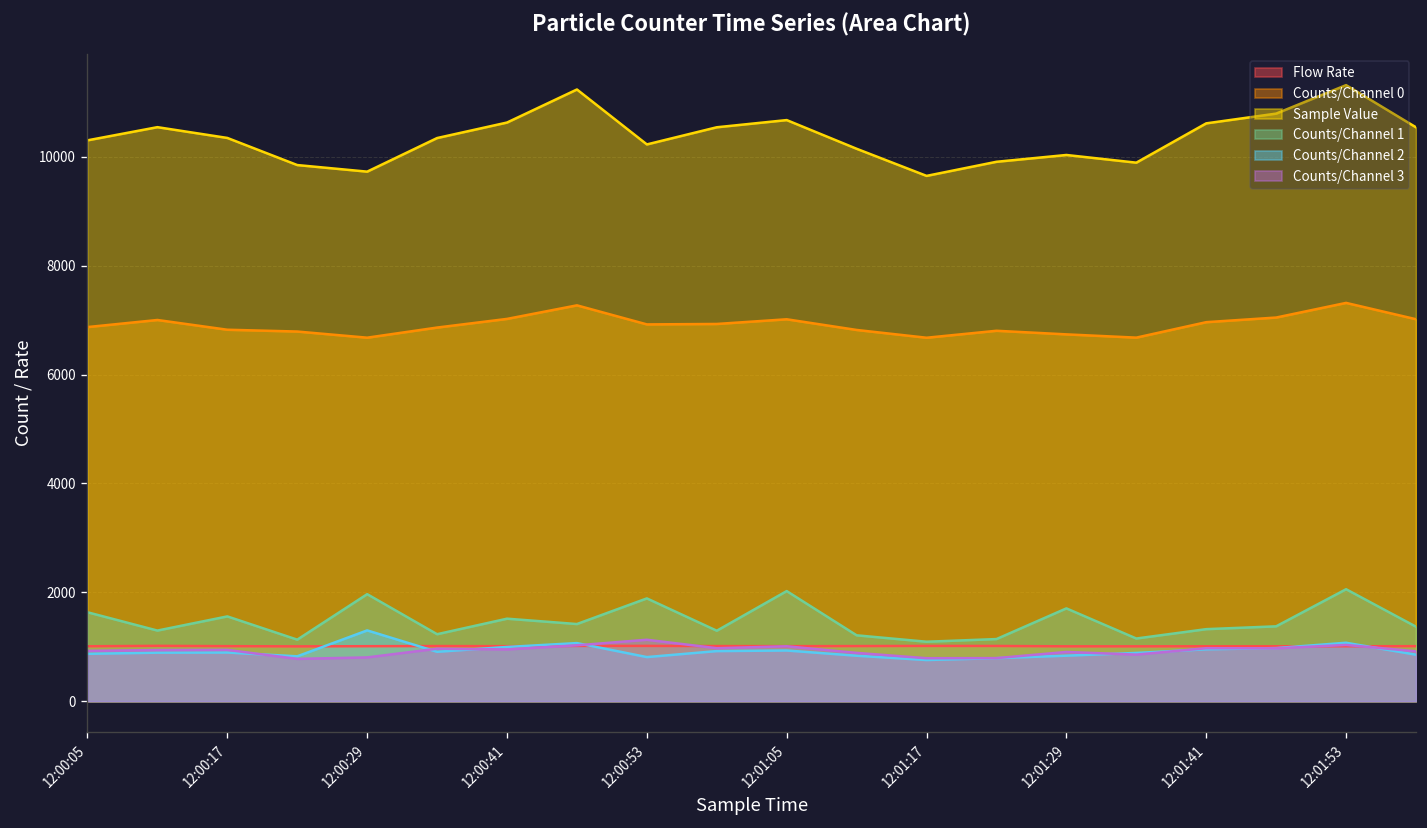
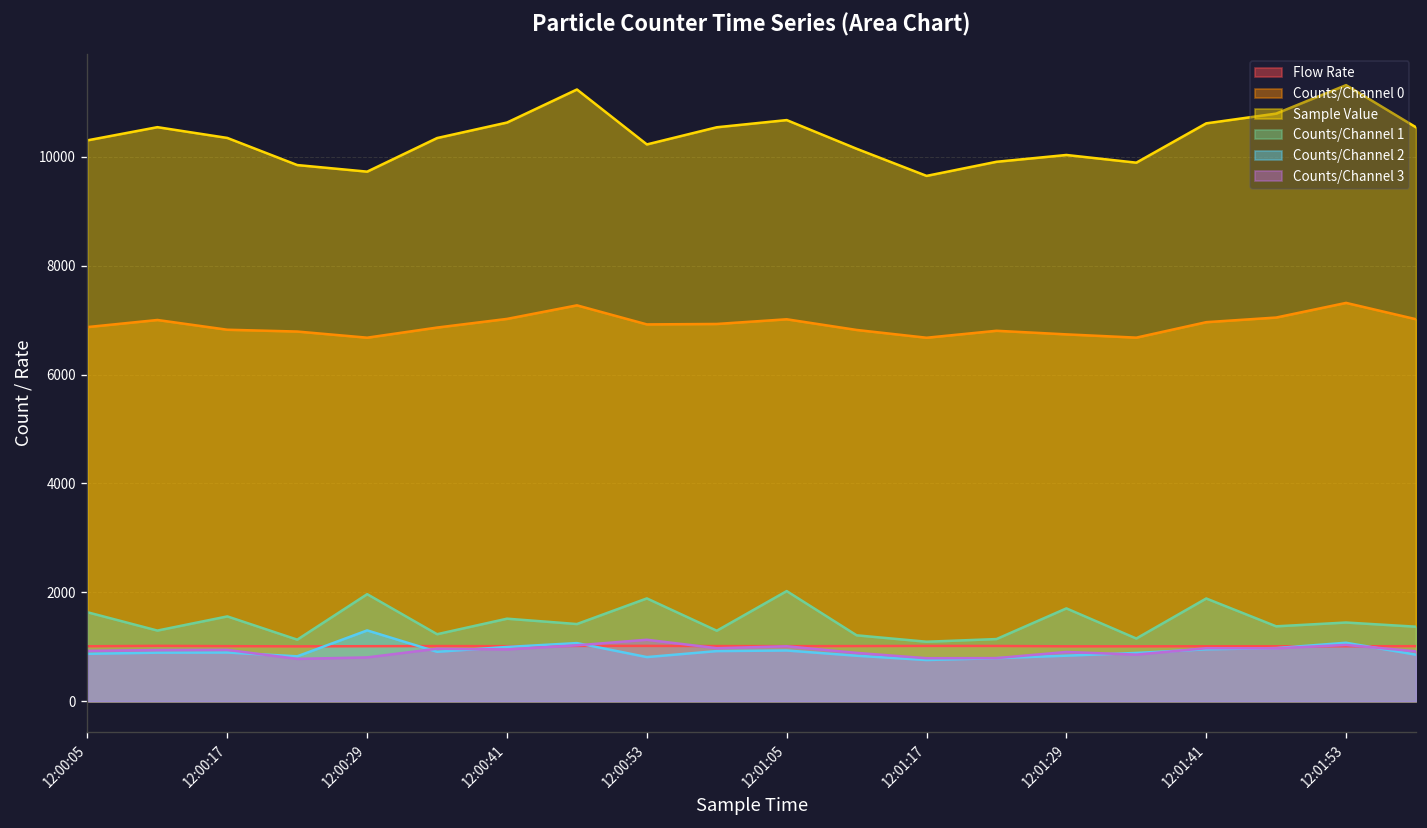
Counts/Channel 1, 12:01:41: 1300 -> 1900
Counts/Channel 1, 12:01:53: 2100 -> 1400
